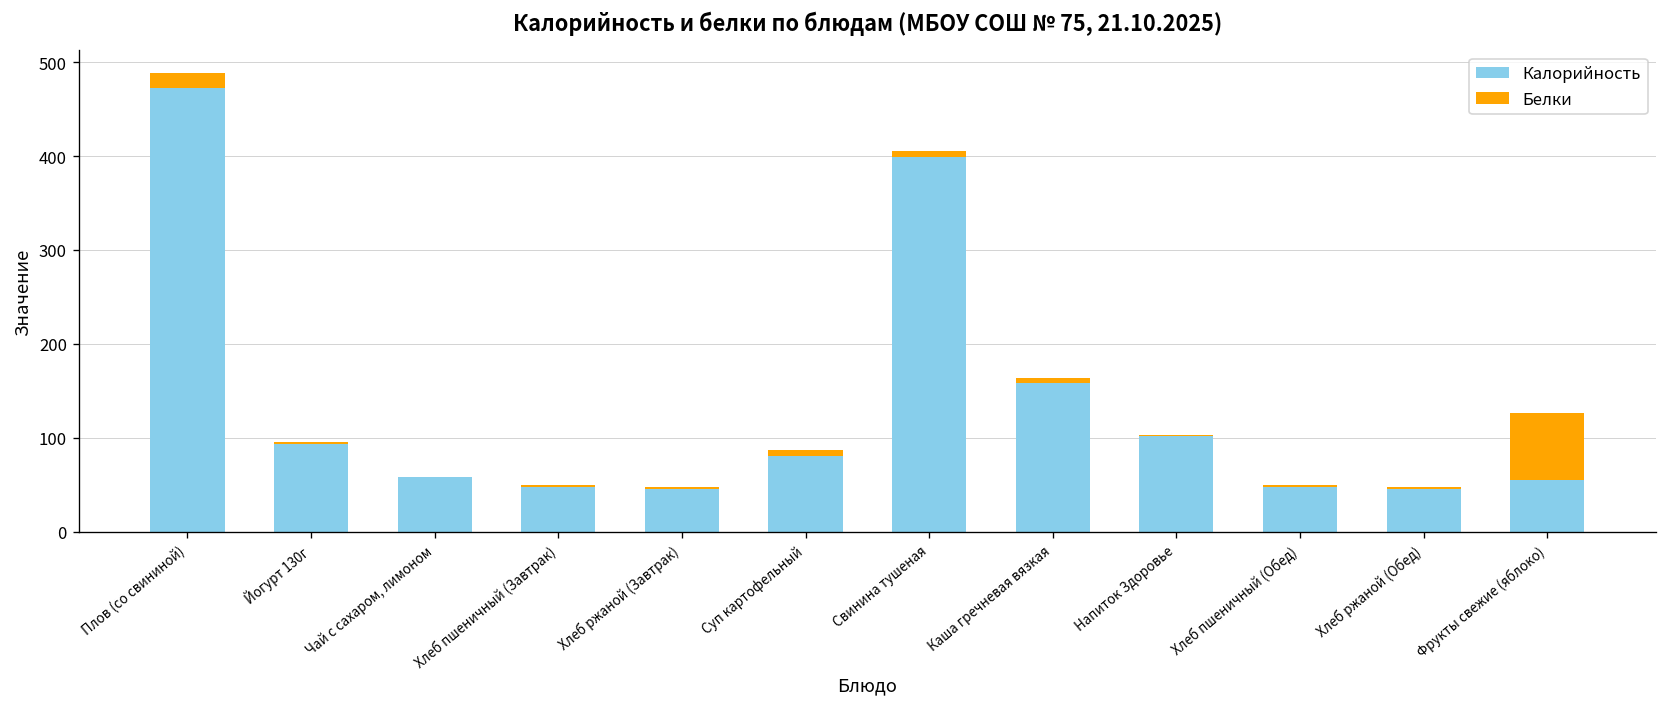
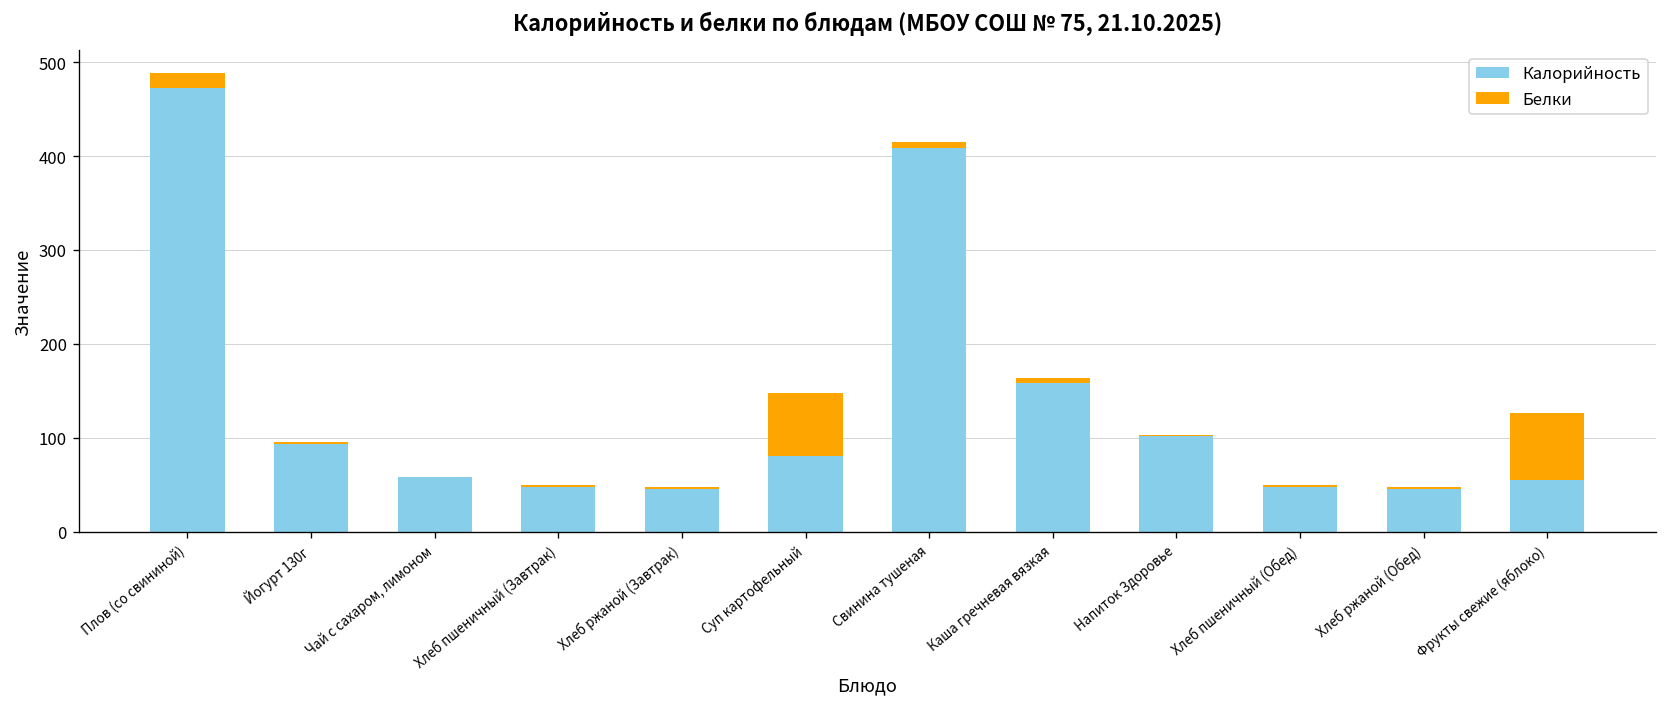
Белки, Суп картофельный: 10 -> 70
Калорийность, Свинина тушеная: 400 -> 410
